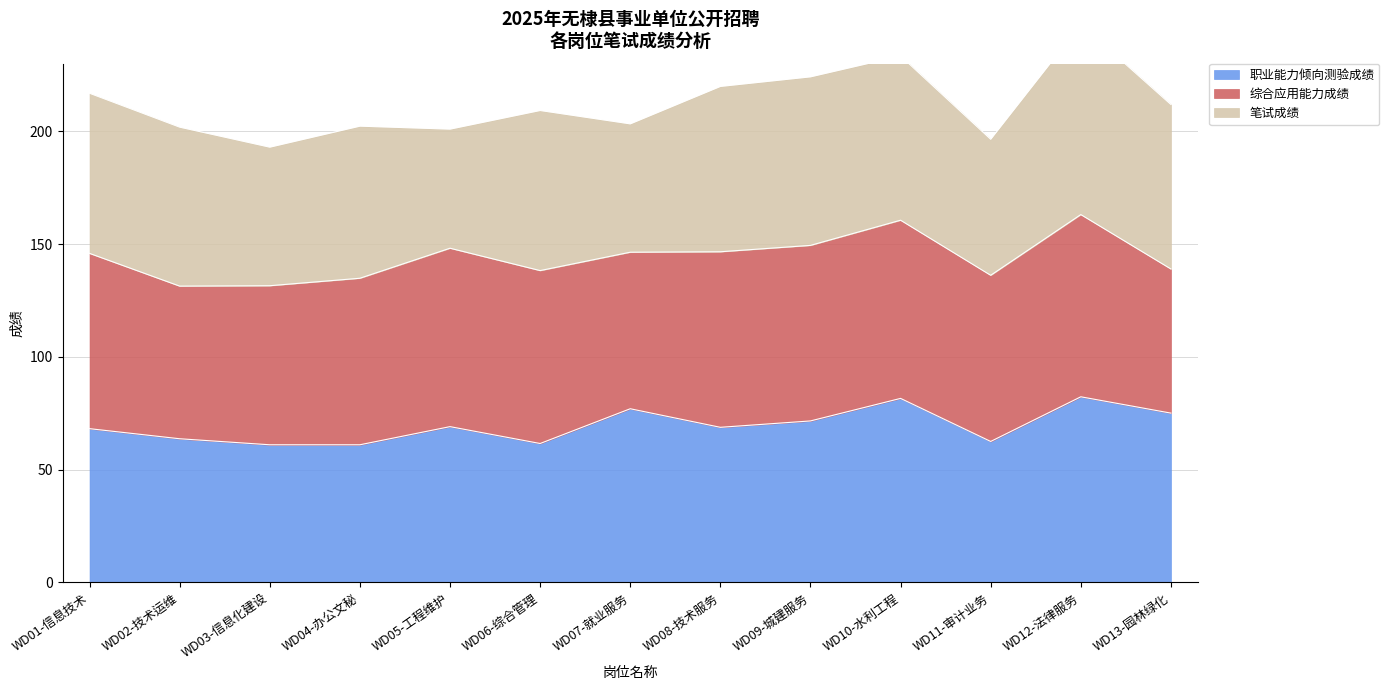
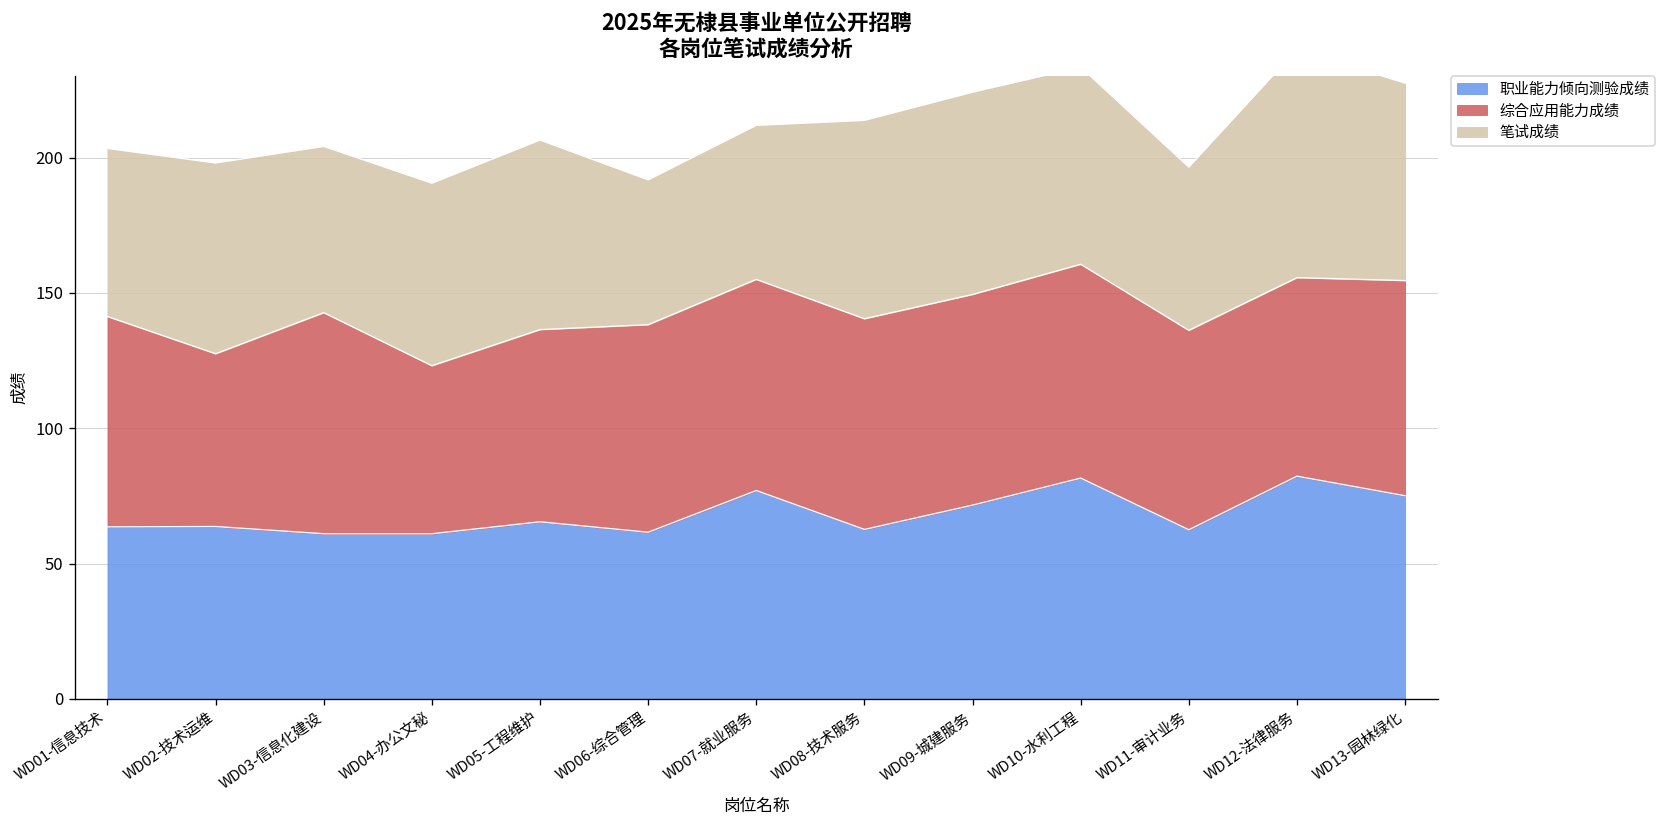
职业能力倾向测验成绩, WD01-信息技术: 68 -> 64
笔试成绩, WD01-信息技术: 71 -> 62
综合应用能力成绩, WD02-技术运维: 68 -> 64
综合应用能力成绩, WD03-信息化建设: 71 -> 82
综合应用能力成绩, WD04-办公文秘: 74 -> 62
职业能力倾向测验成绩, WD05-工程维护: 69 -> 65
综合应用能力成绩, WD05-工程维护: 79 -> 71
笔试成绩, WD05-工程维护: 53 -> 70
笔试成绩, WD06-综合管理: 71 -> 54
综合应用能力成绩, WD07-就业服务: 69 -> 78
职业能力倾向测验成绩, WD08-技术服务: 69 -> 63
综合应用能力成绩, WD12-法律服务: 81 -> 73
综合应用能力成绩, WD13-园林绿化: 64 -> 80
